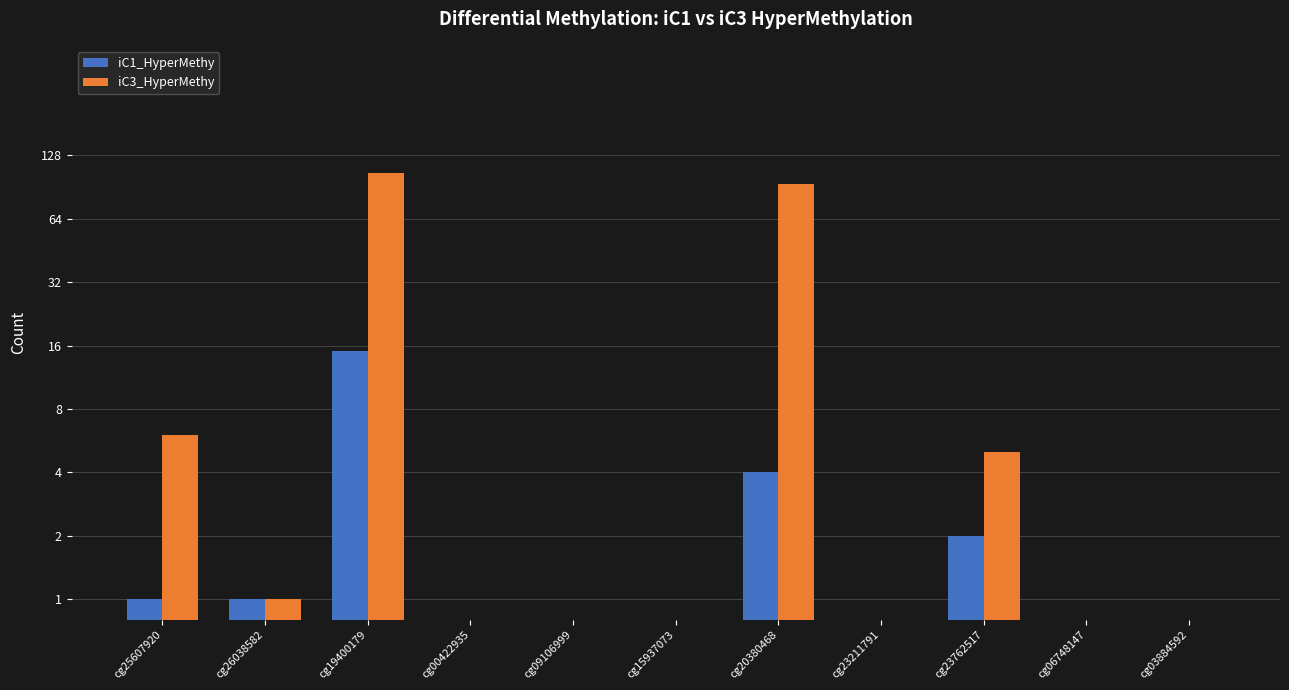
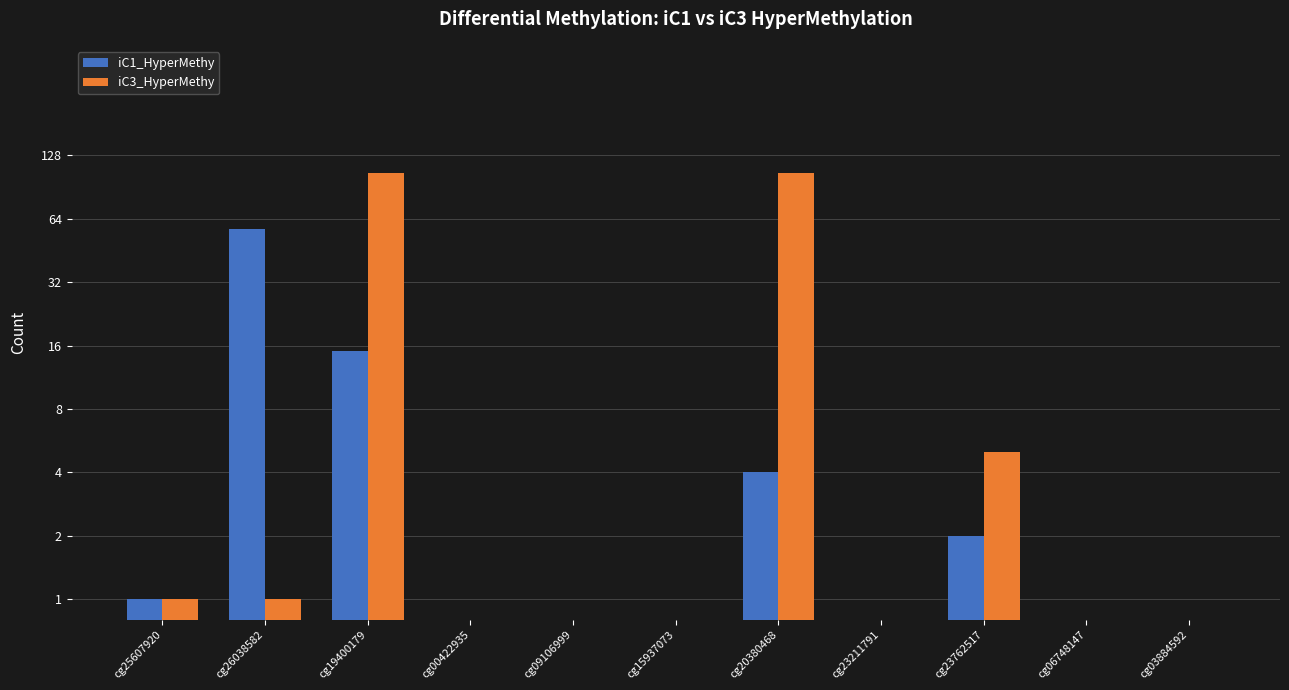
iC3_HyperMethy, cg25607920: 6 -> 1
iC1_HyperMethy, cg26038582: 1 -> 57
iC3_HyperMethy, cg20380468: 90 -> 110
